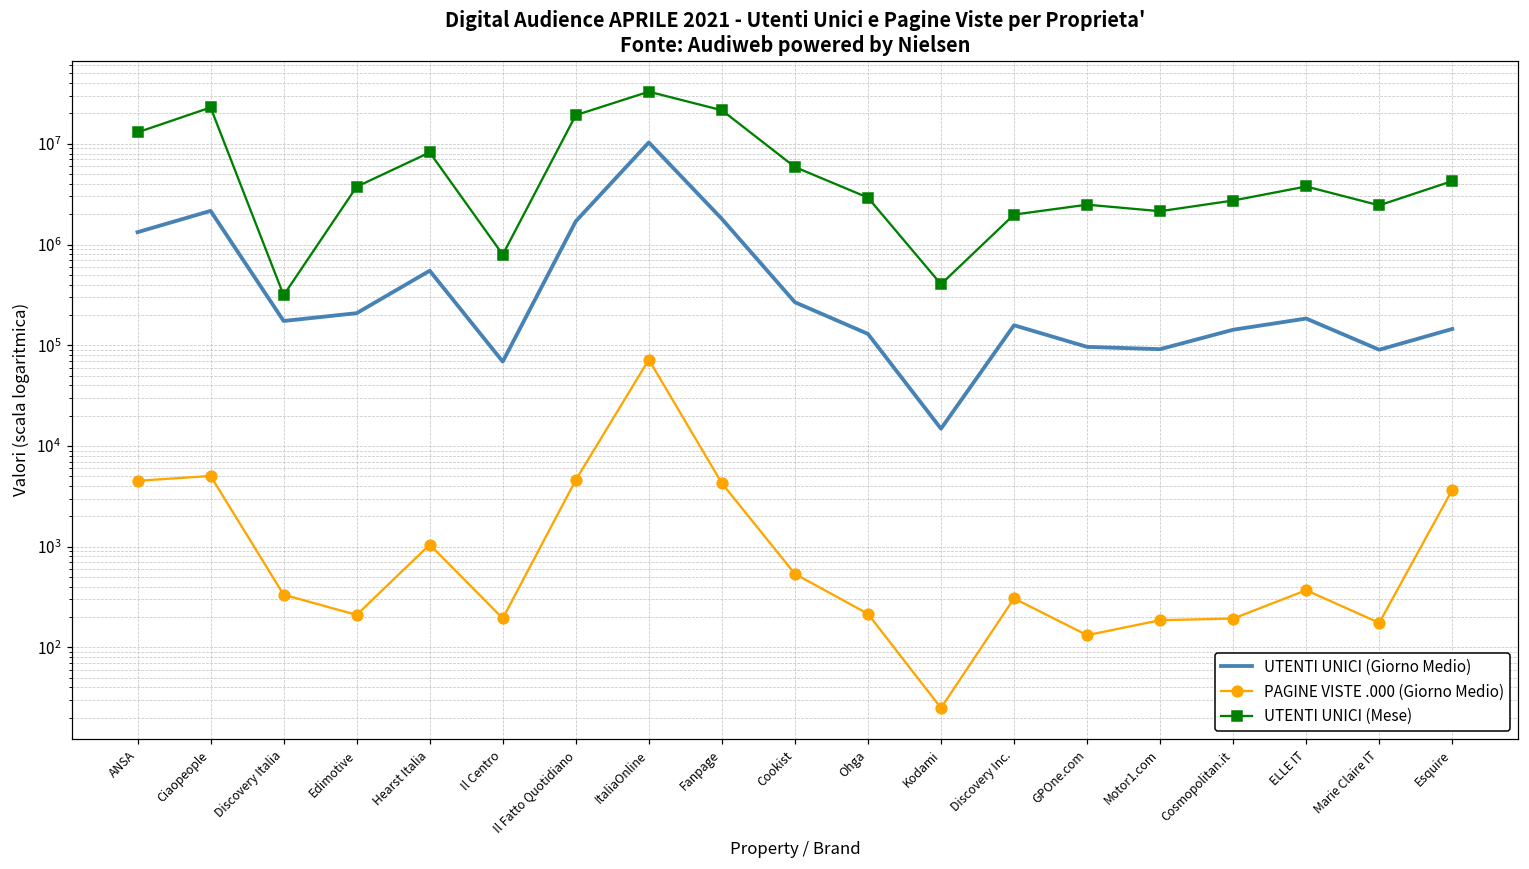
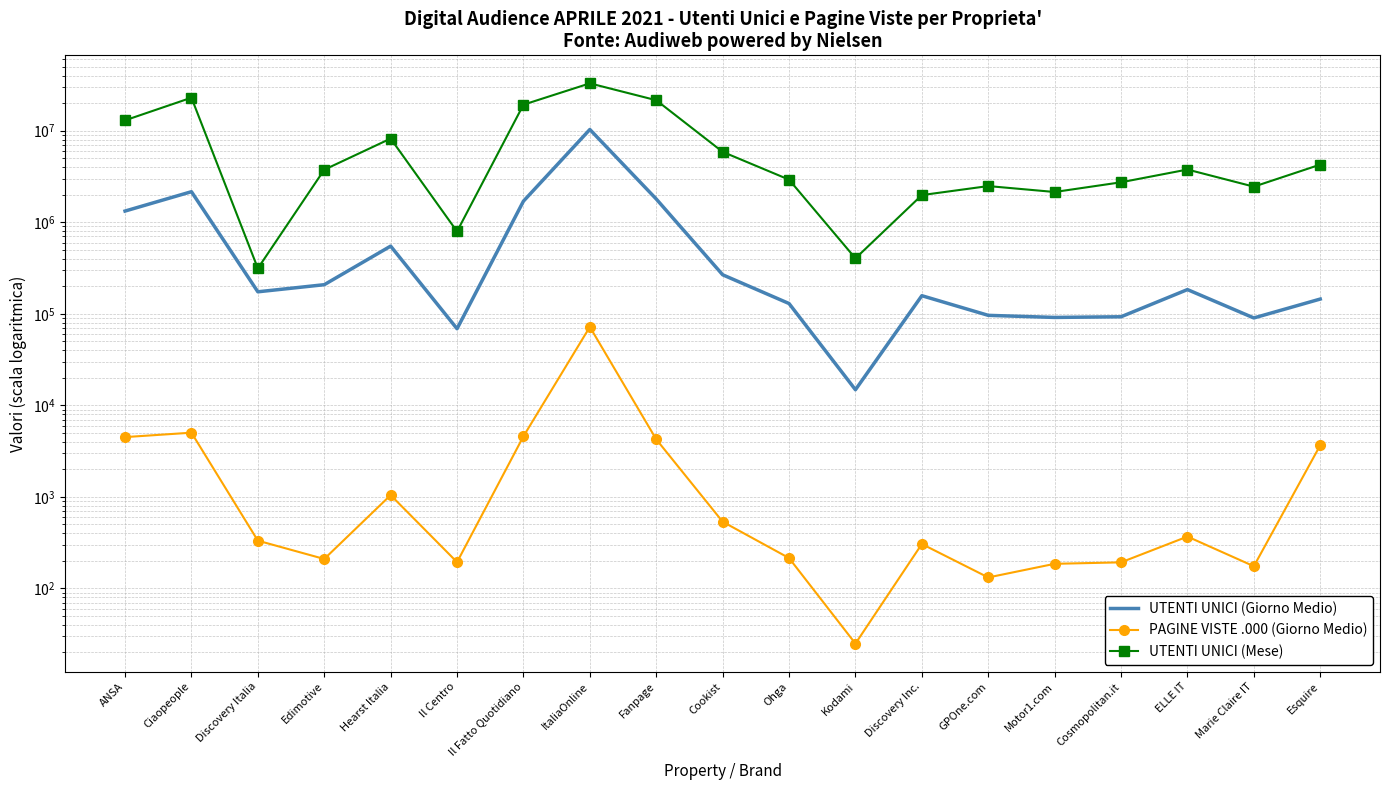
UTENTI UNICI (Giorno Medio), Cosmopolitan.it: 140000 -> 90000
